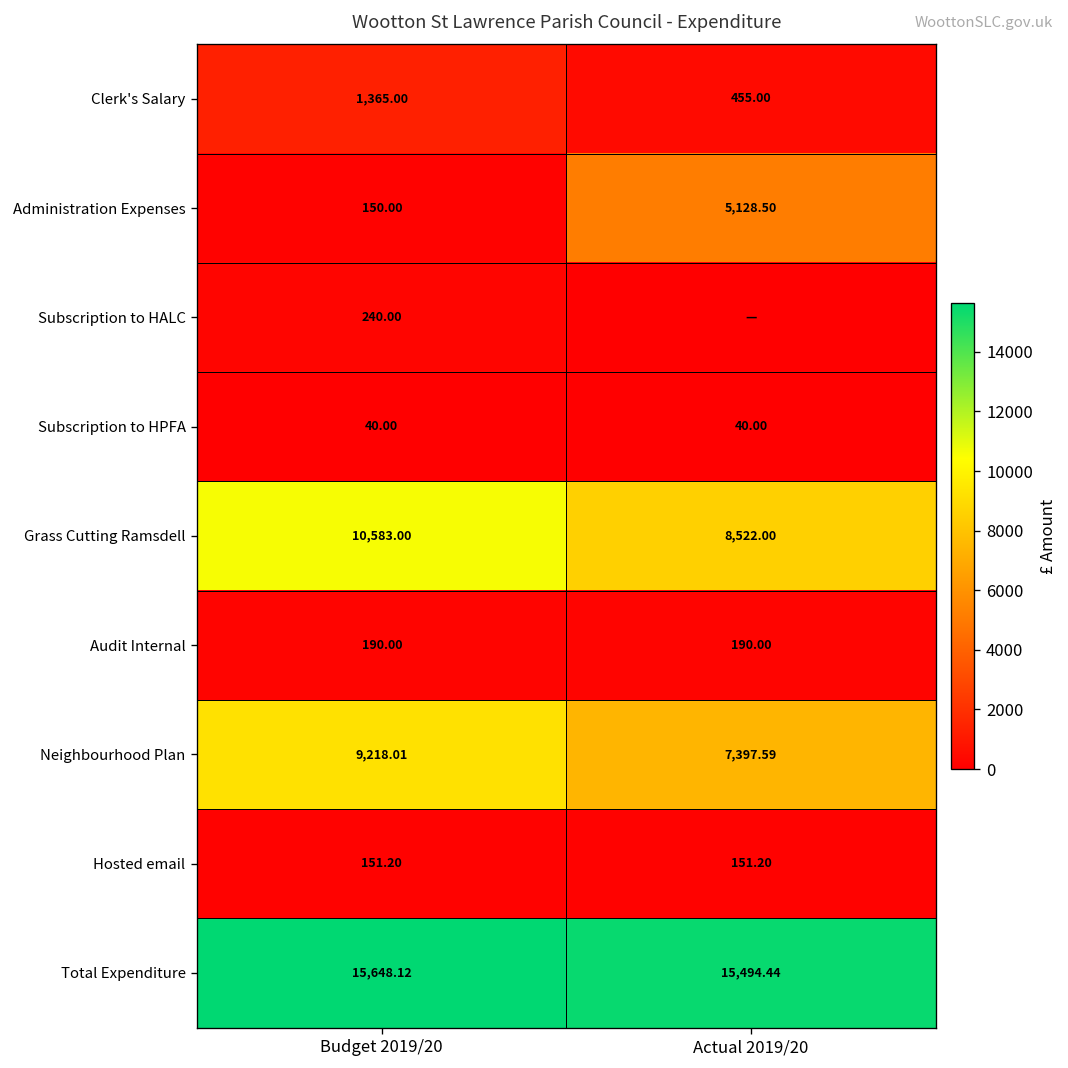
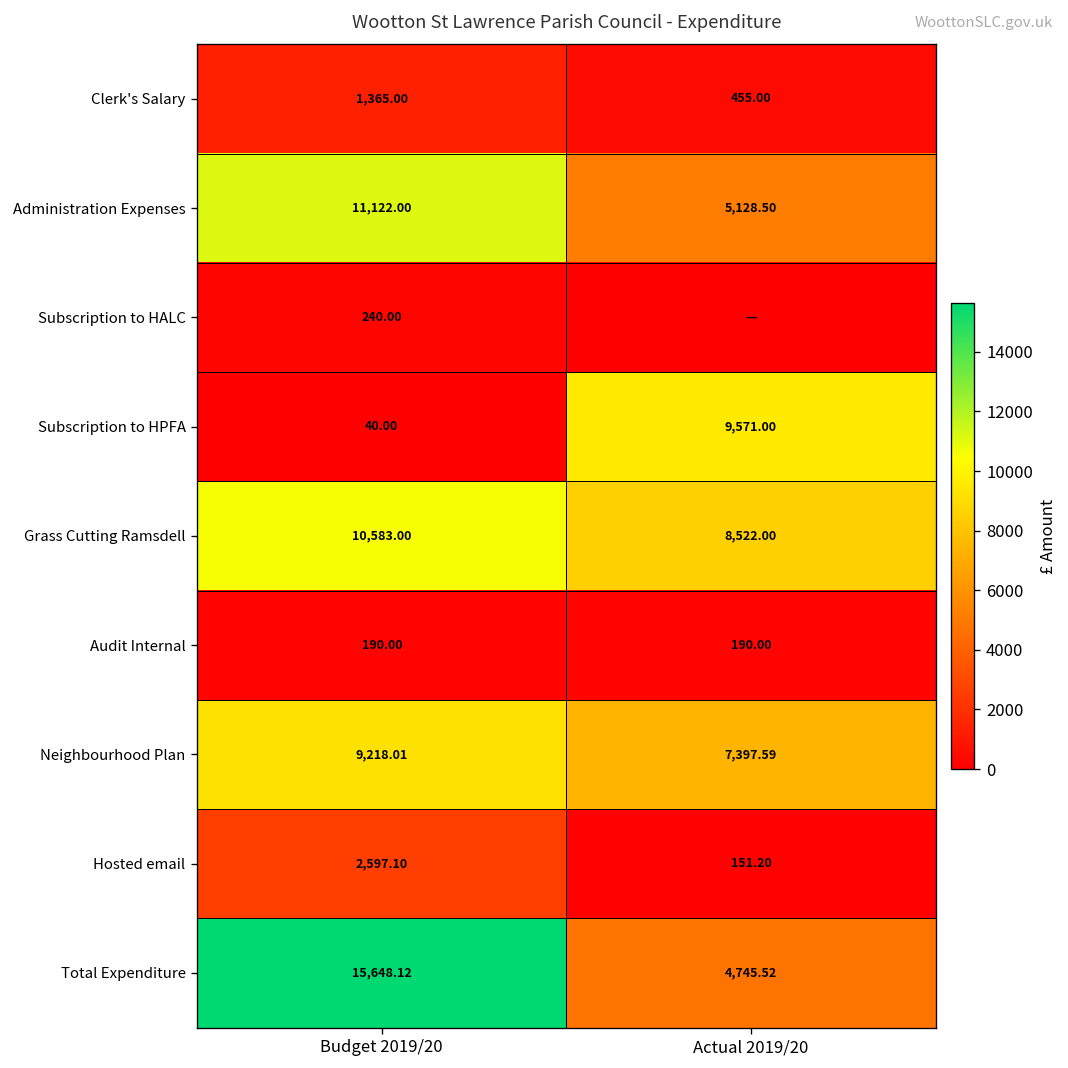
Administration Expenses, Budget 2019/20: 150.00 -> 11,122.00
Subscription to HPFA, Actual 2019/20: 40.00 -> 9,571.00
Hosted email, Budget 2019/20: 151.20 -> 2,597.10
Total Expenditure, Actual 2019/20: 15,494.44 -> 4,745.52
